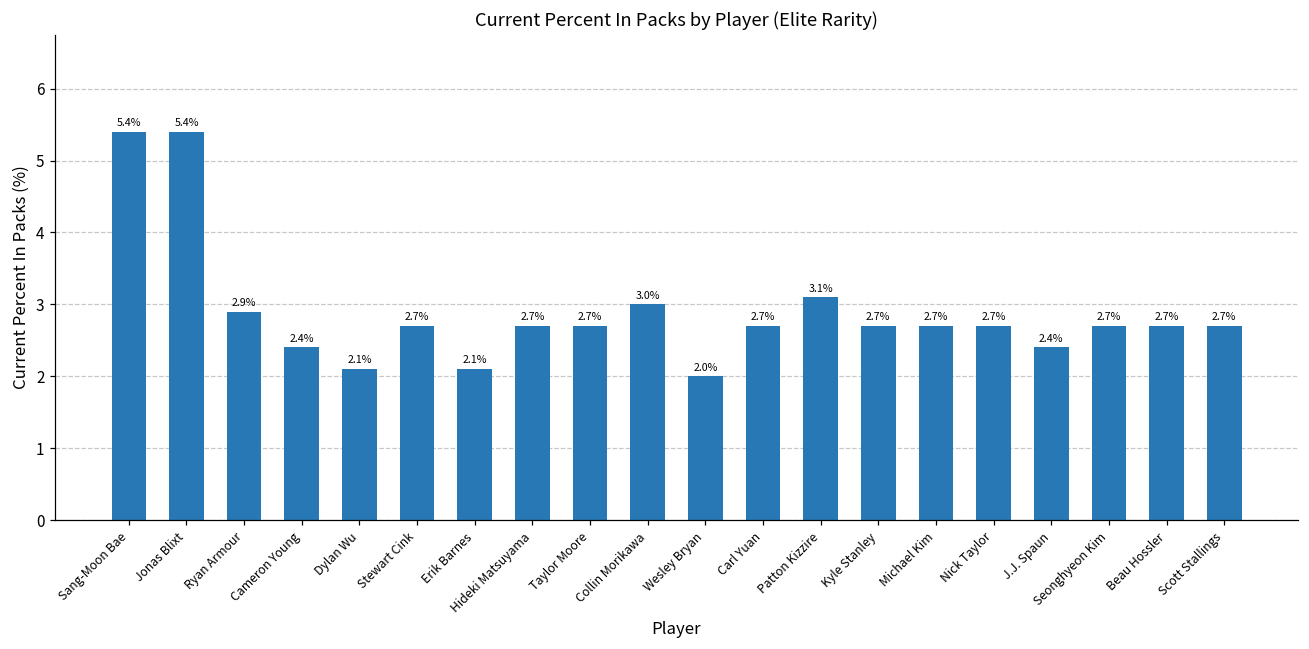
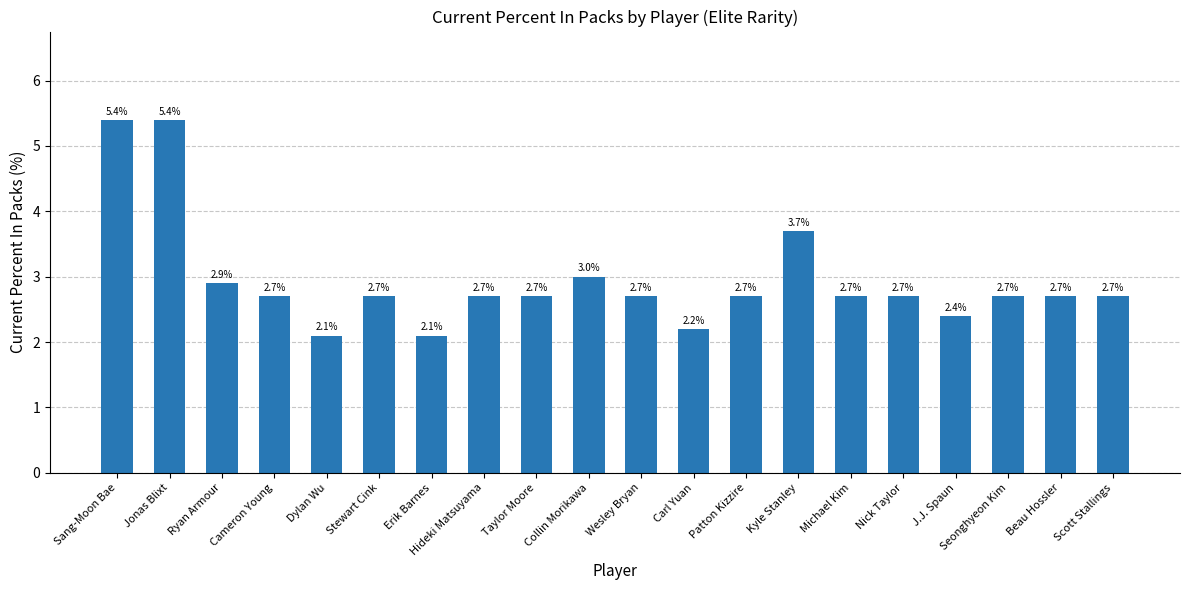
Cameron Young: 2.4% -> 2.7%
Wesley Bryan: 2.0% -> 2.7%
Carl Yuan: 2.7% -> 2.2%
Patton Kizzire: 3.1% -> 2.7%
Kyle Stanley: 2.7% -> 3.7%
